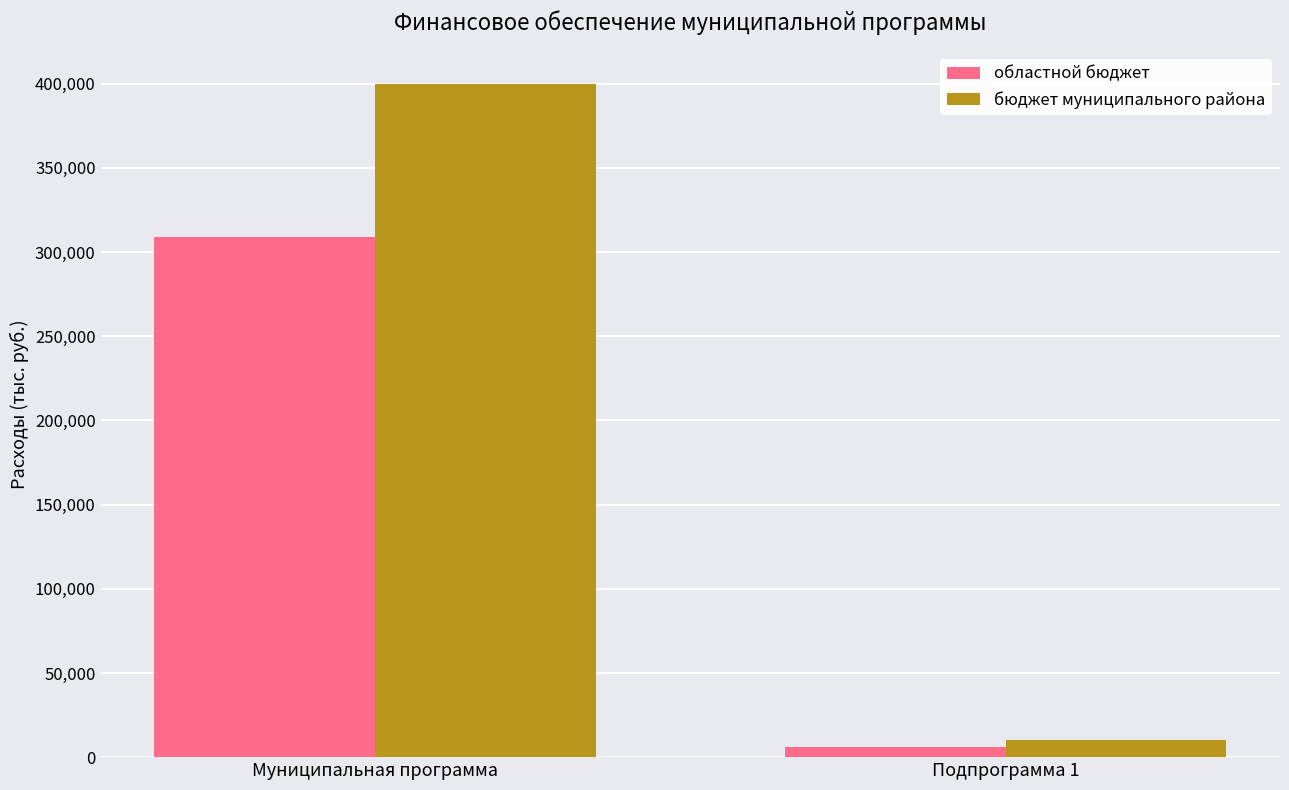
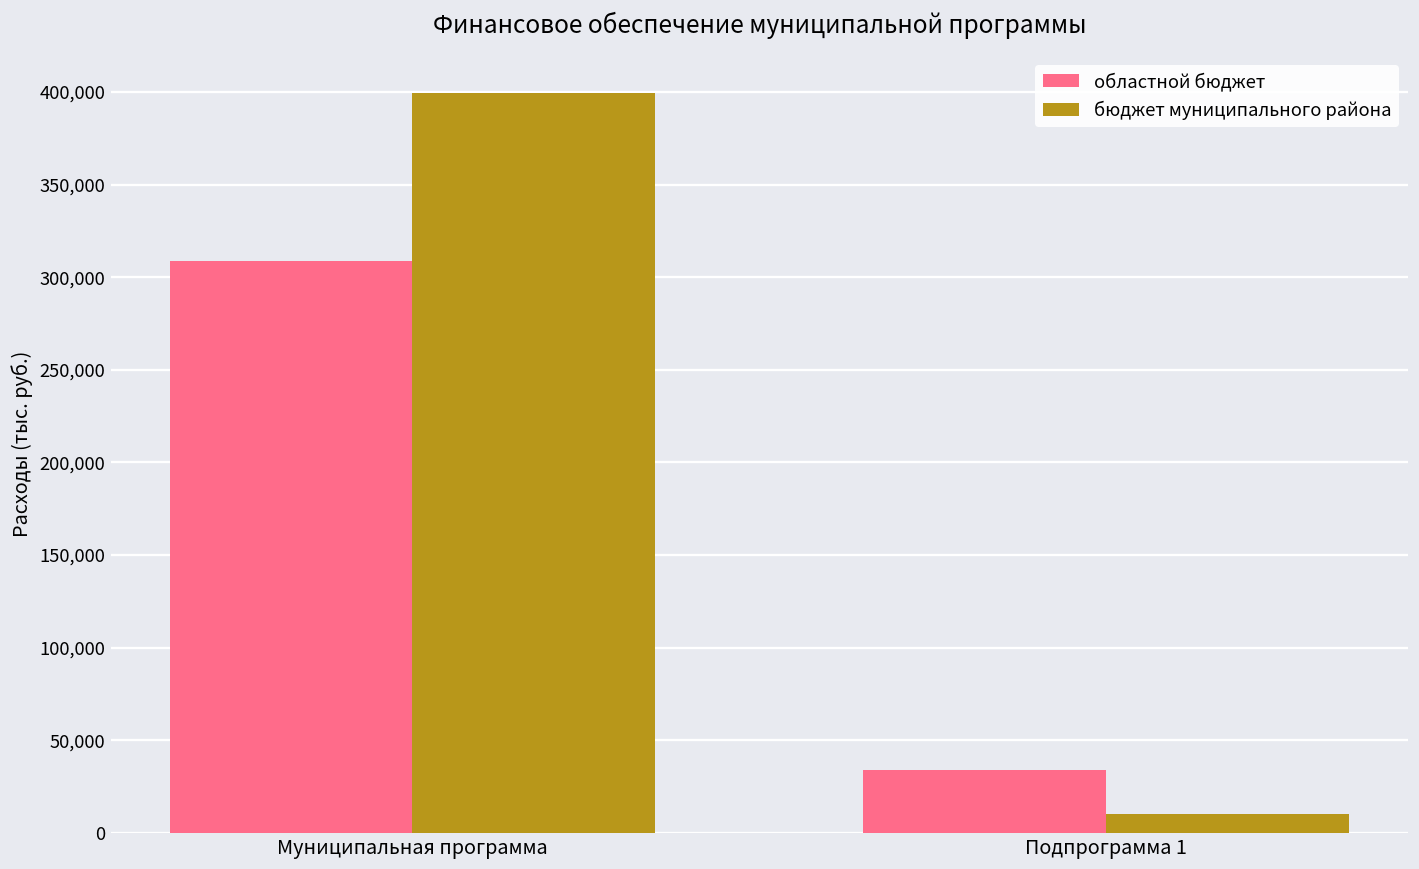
областной бюджет, Подпрограмма 1: 6,000 -> 34,000
